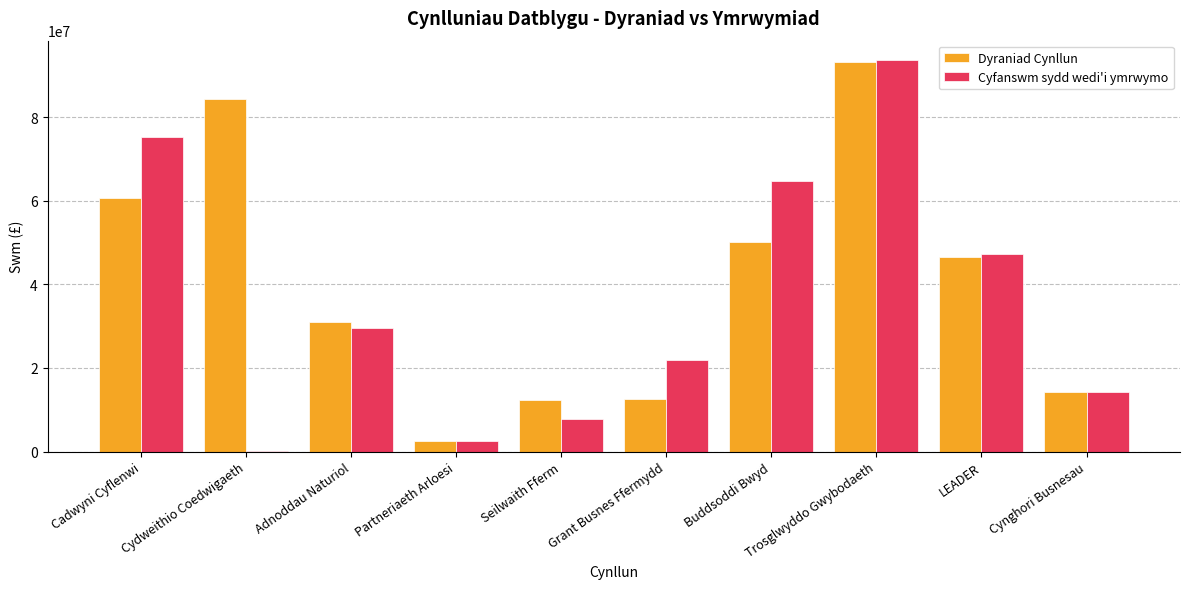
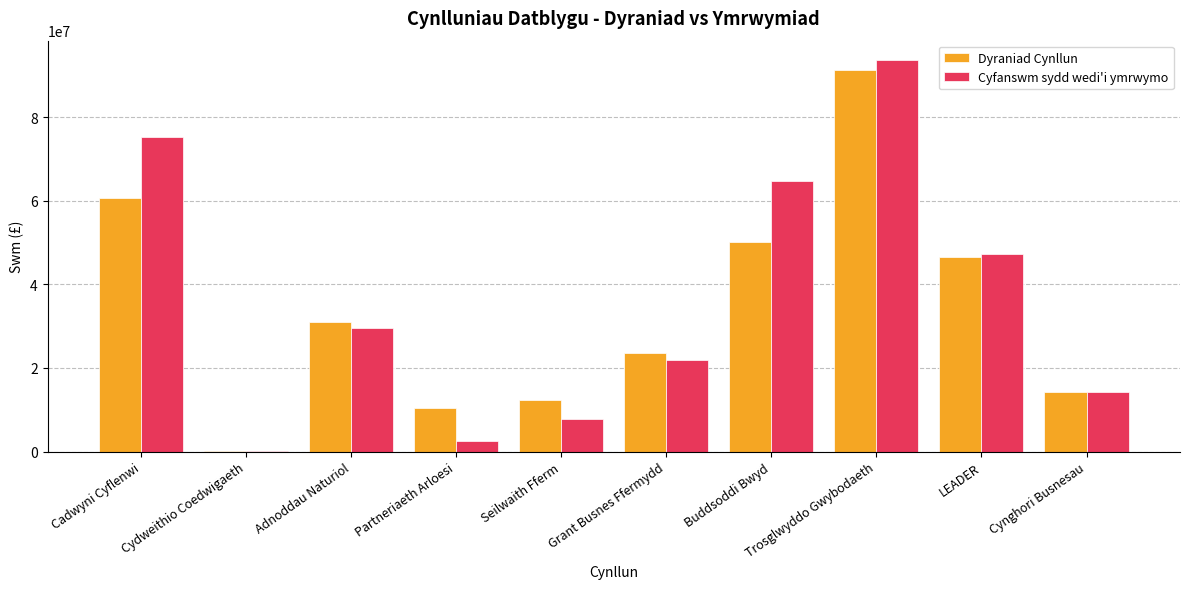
Dyraniad Cynllun, Cydweithio Coedwigaeth: 84000000 -> 0
Dyraniad Cynllun, Partneriaeth Arloesi: 2000000 -> 10000000
Dyraniad Cynllun, Grant Busnes Ffermydd: 13000000 -> 24000000
Dyraniad Cynllun, Trosglwyddo Gwybodaeth: 93000000 -> 91000000
